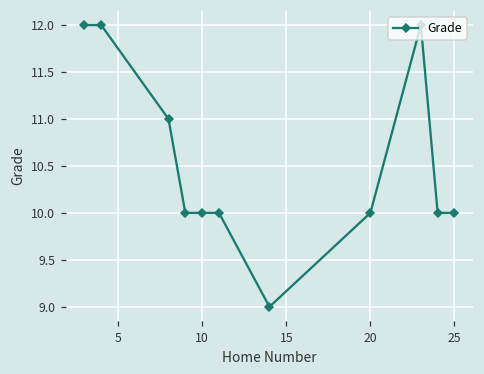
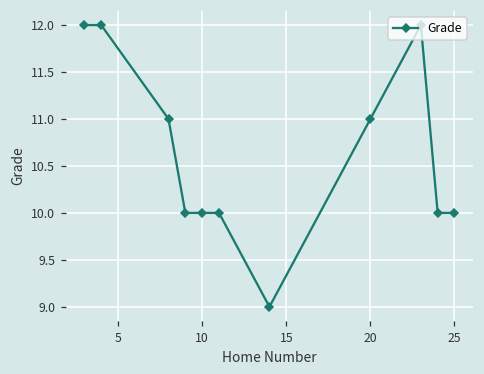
20: 10 -> 11
